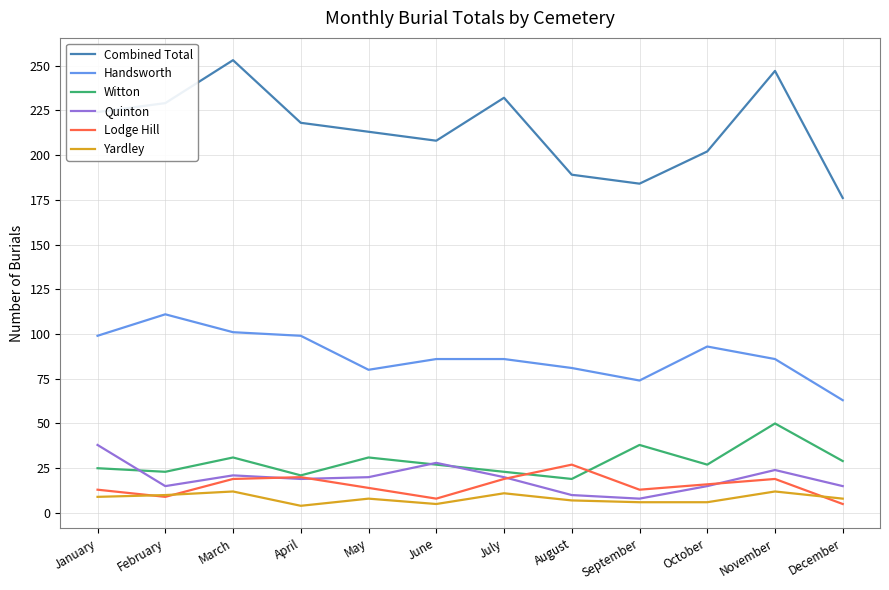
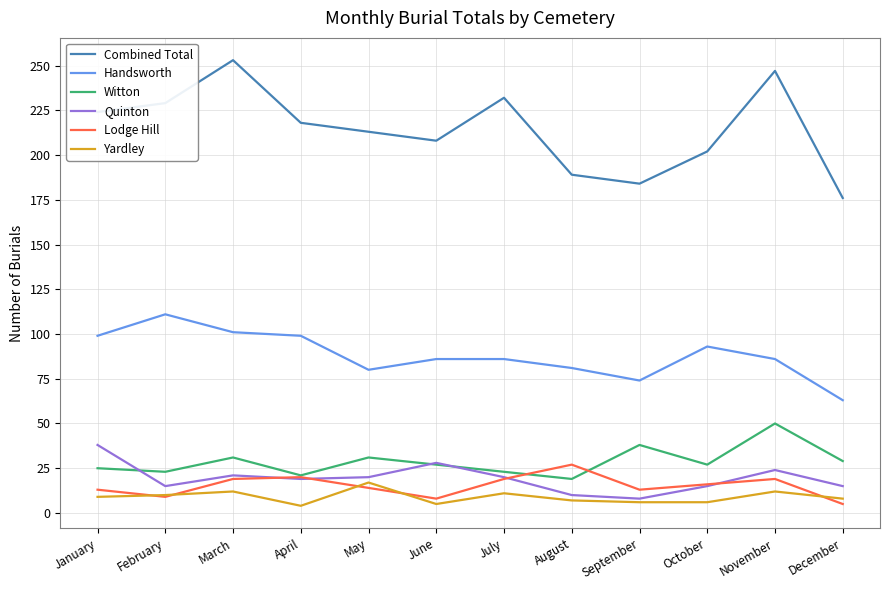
Yardley, May: 8 -> 17
